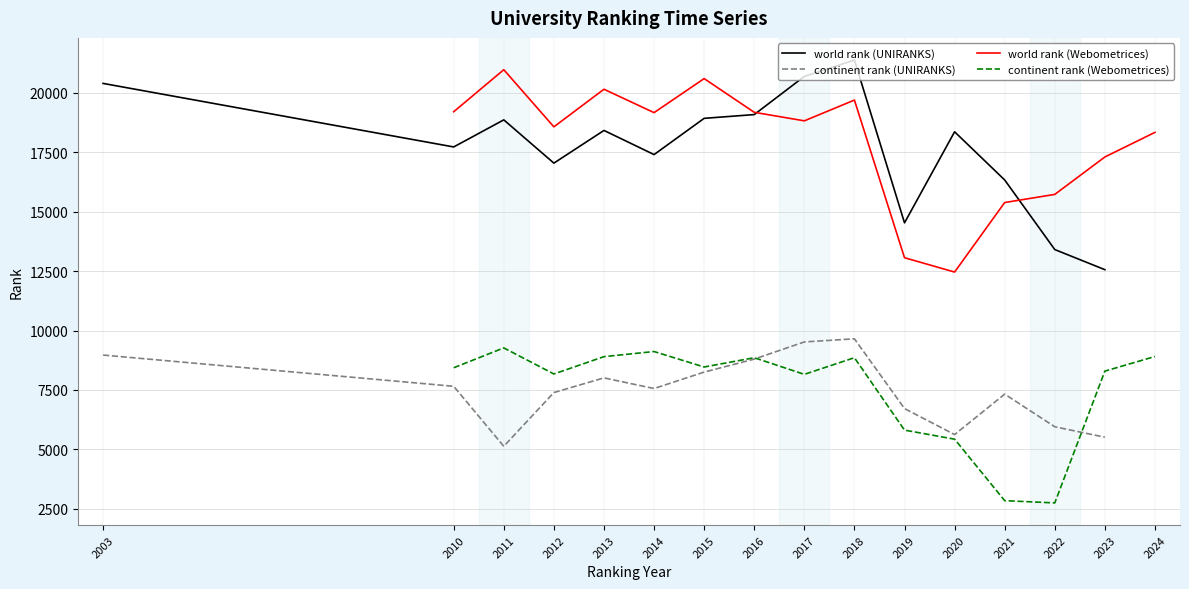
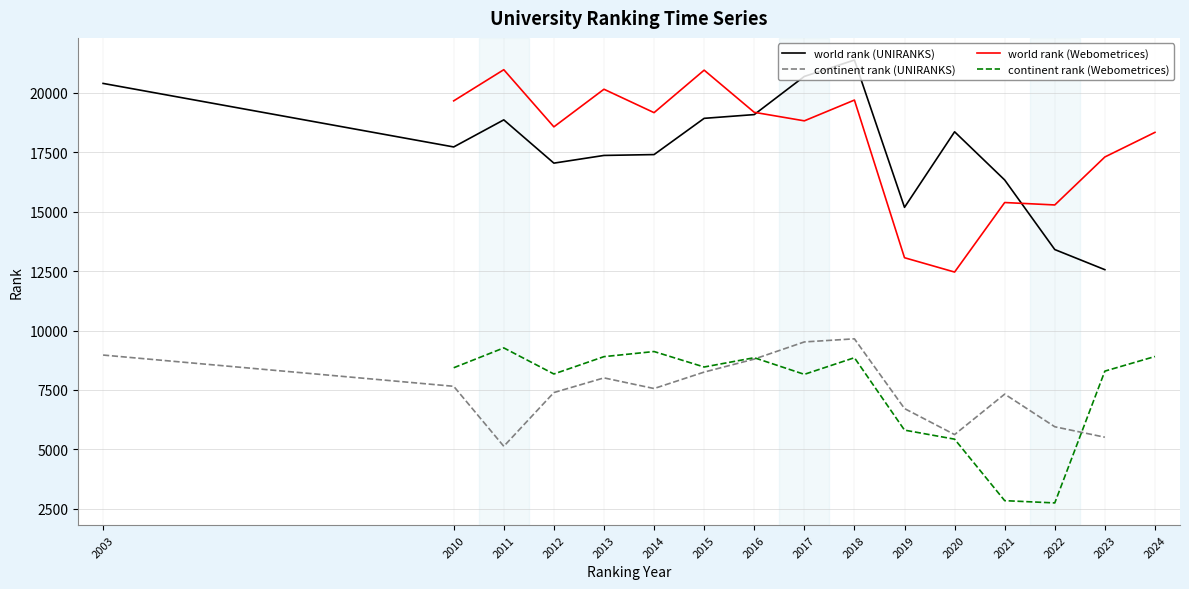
world rank (Webometrices), 2010: 19200 -> 19700
world rank (UNIRANKS), 2013: 18400 -> 17400
world rank (Webometrices), 2015: 20600 -> 21000
world rank (UNIRANKS), 2019: 14500 -> 15200
world rank (Webometrices), 2022: 15700 -> 15300
